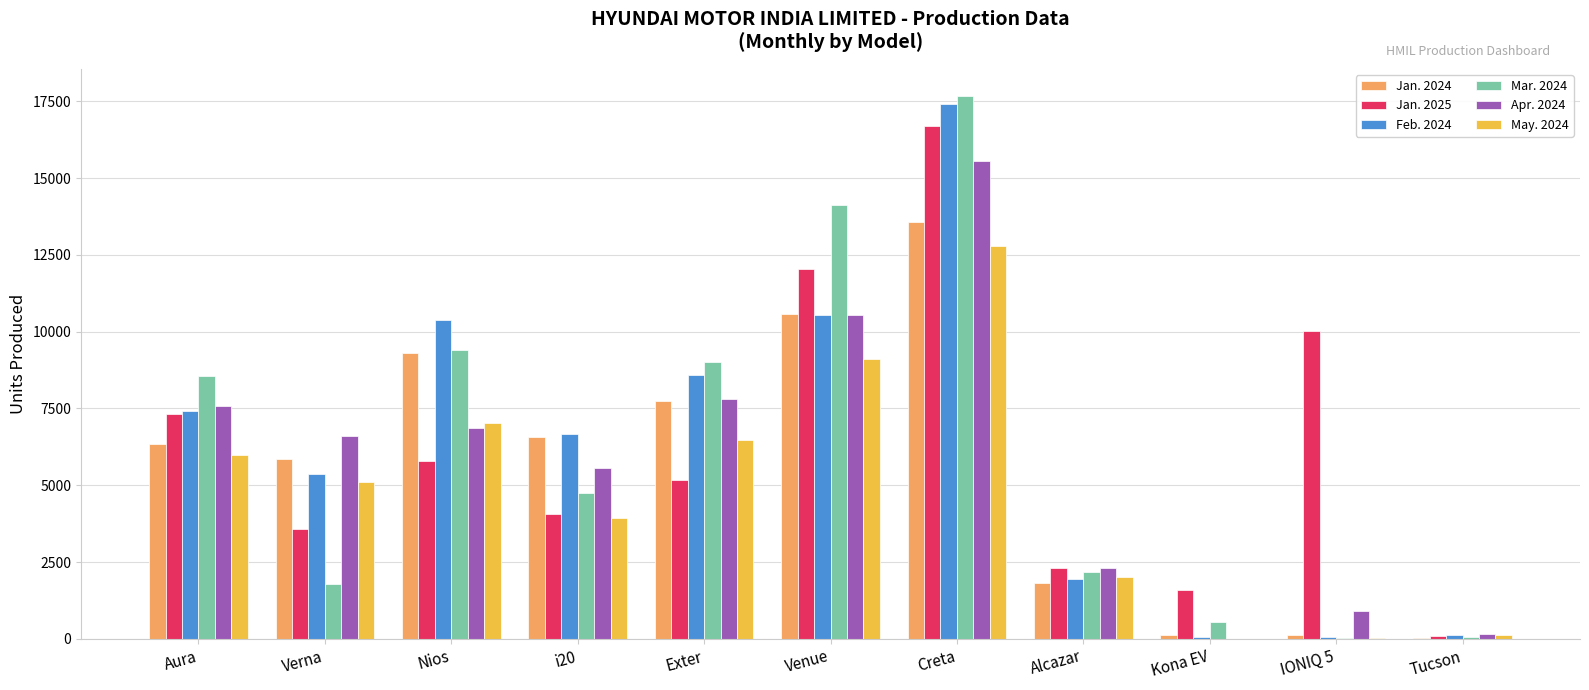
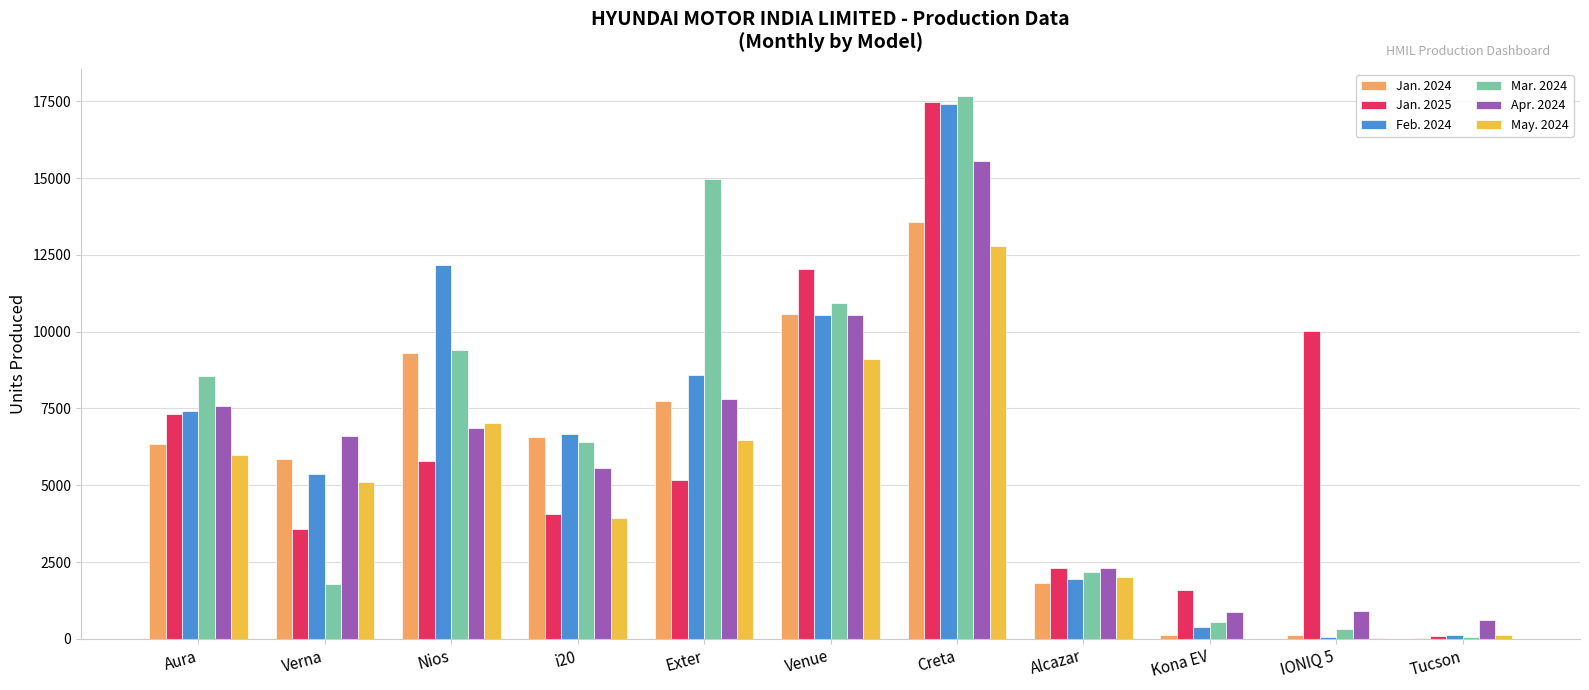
Feb. 2024, Nios: 10400 -> 12200
Mar. 2024, i20: 4700 -> 6400
Mar. 2024, Exter: 9000 -> 15000
Mar. 2024, Venue: 14100 -> 10900
Jan. 2025, Creta: 16700 -> 17500
Feb. 2024, Kona EV: 100 -> 400
Apr. 2024, Kona EV: 0 -> 900
Mar. 2024, IONIQ 5: 0 -> 300
Apr. 2024, Tucson: 200 -> 600
